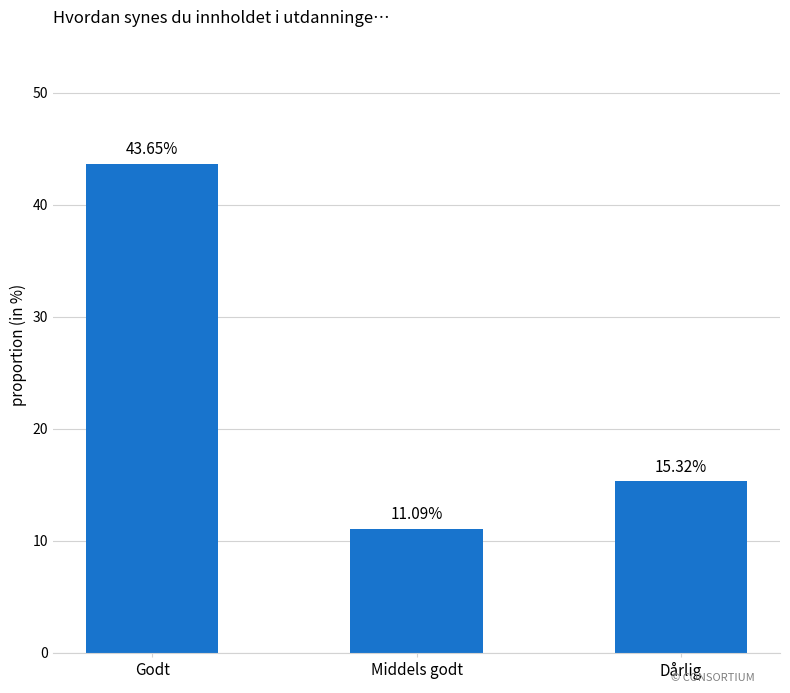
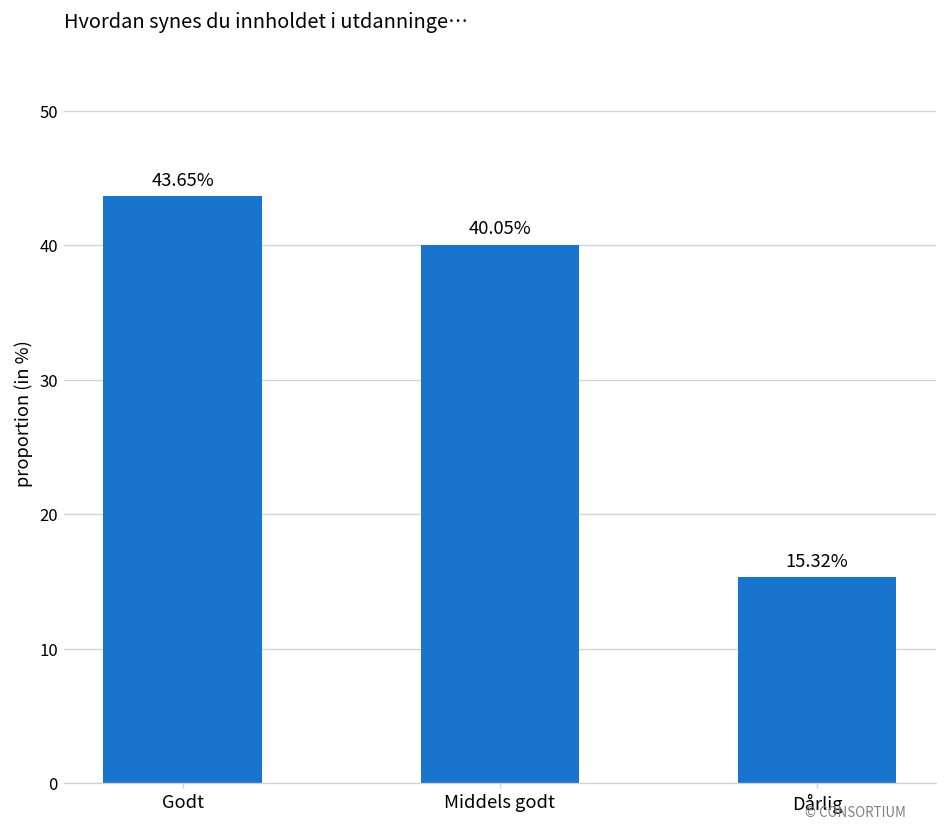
Middels godt: 11.09% -> 40.05%
